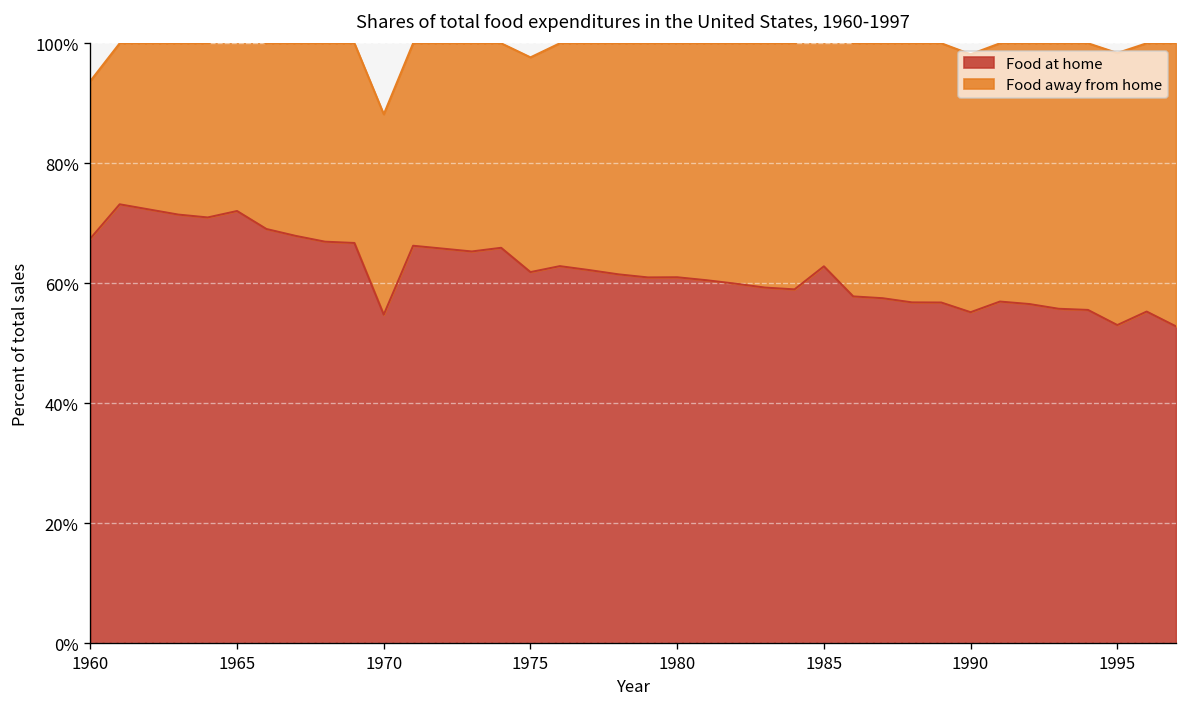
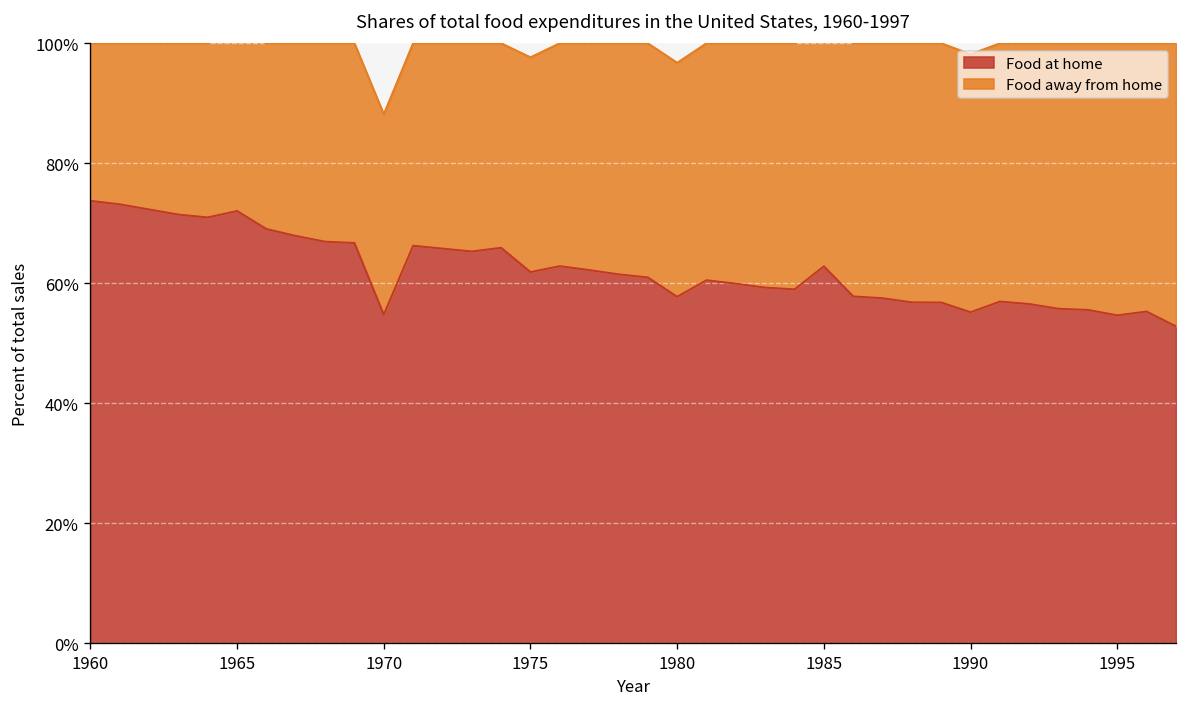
Food at home, 1960: 67% -> 74%
Food at home, 1980: 61% -> 58%
Food at home, 1995: 53% -> 55%
